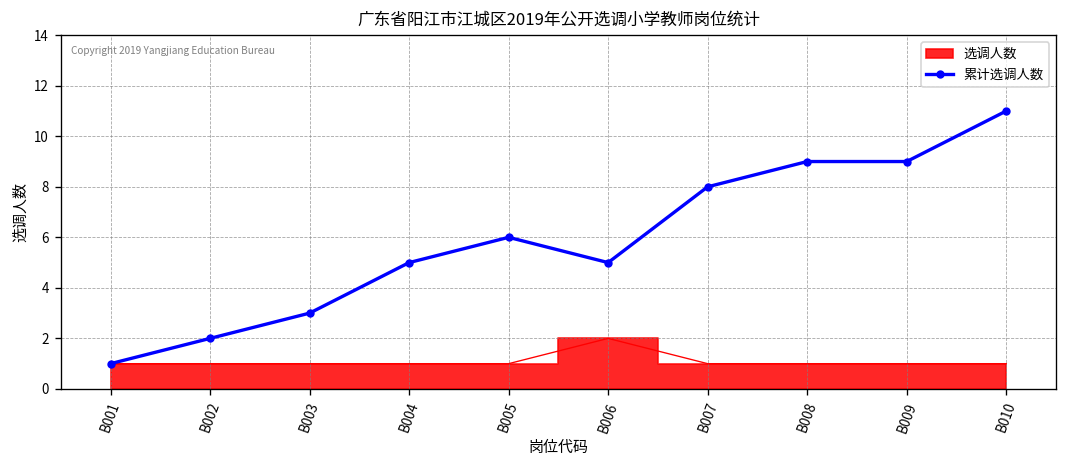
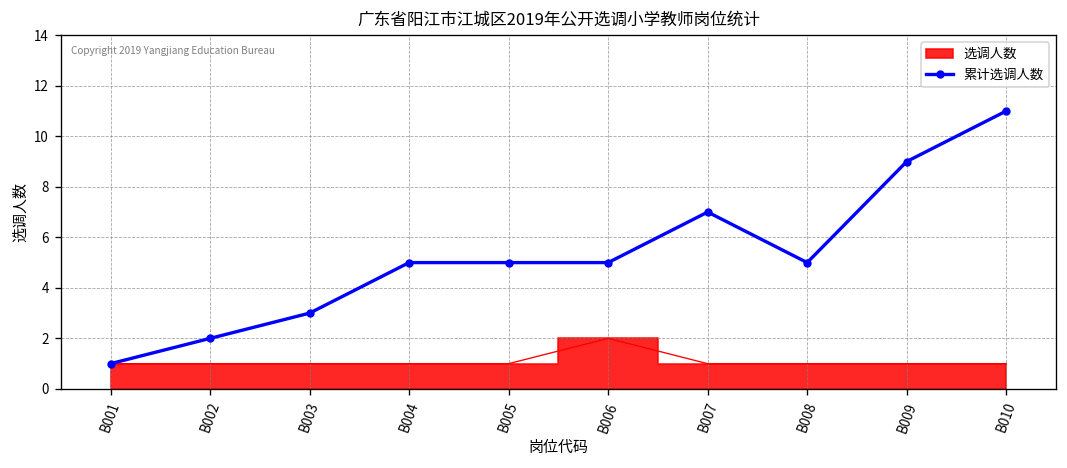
累计选调人数, B005: 6 -> 5
累计选调人数, B007: 8 -> 7
累计选调人数, B008: 9 -> 5
